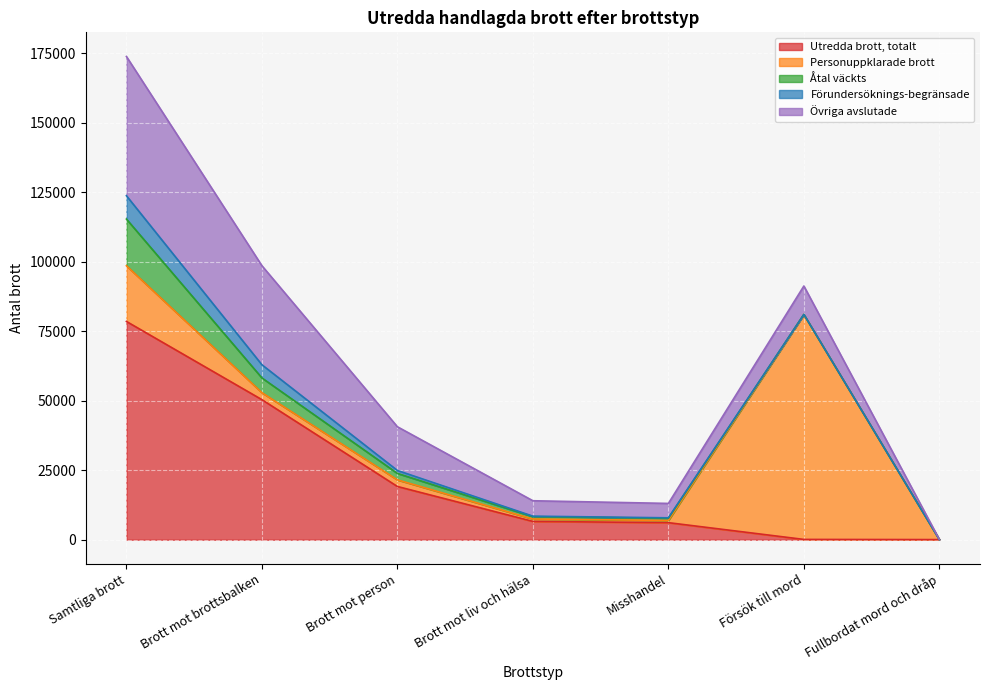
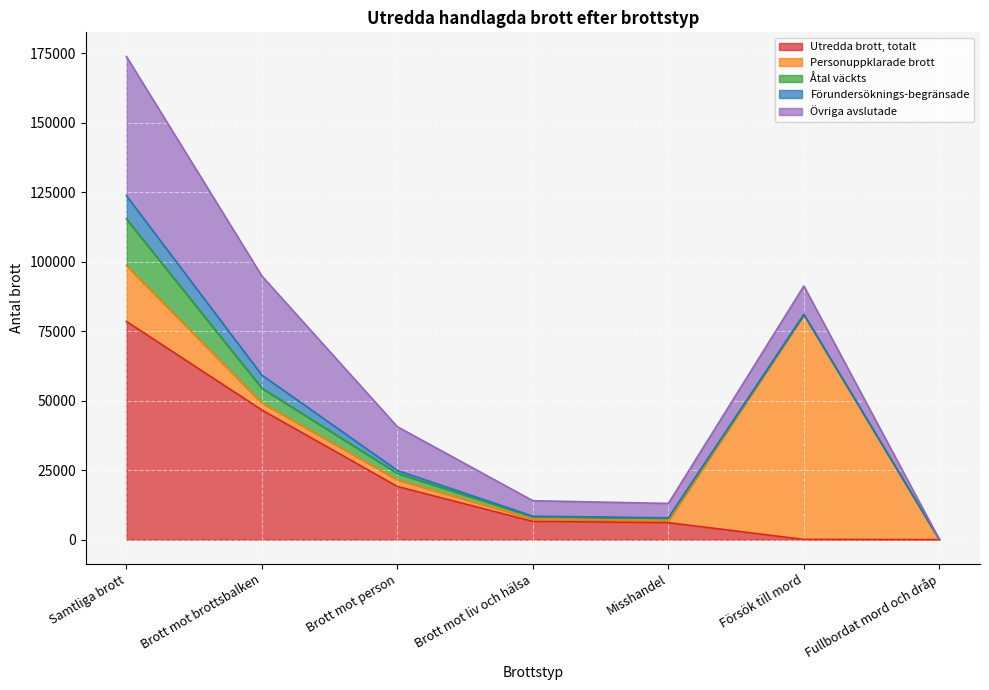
Utredda brott, totalt, Brott mot brottsbalken: 50000 -> 47000
